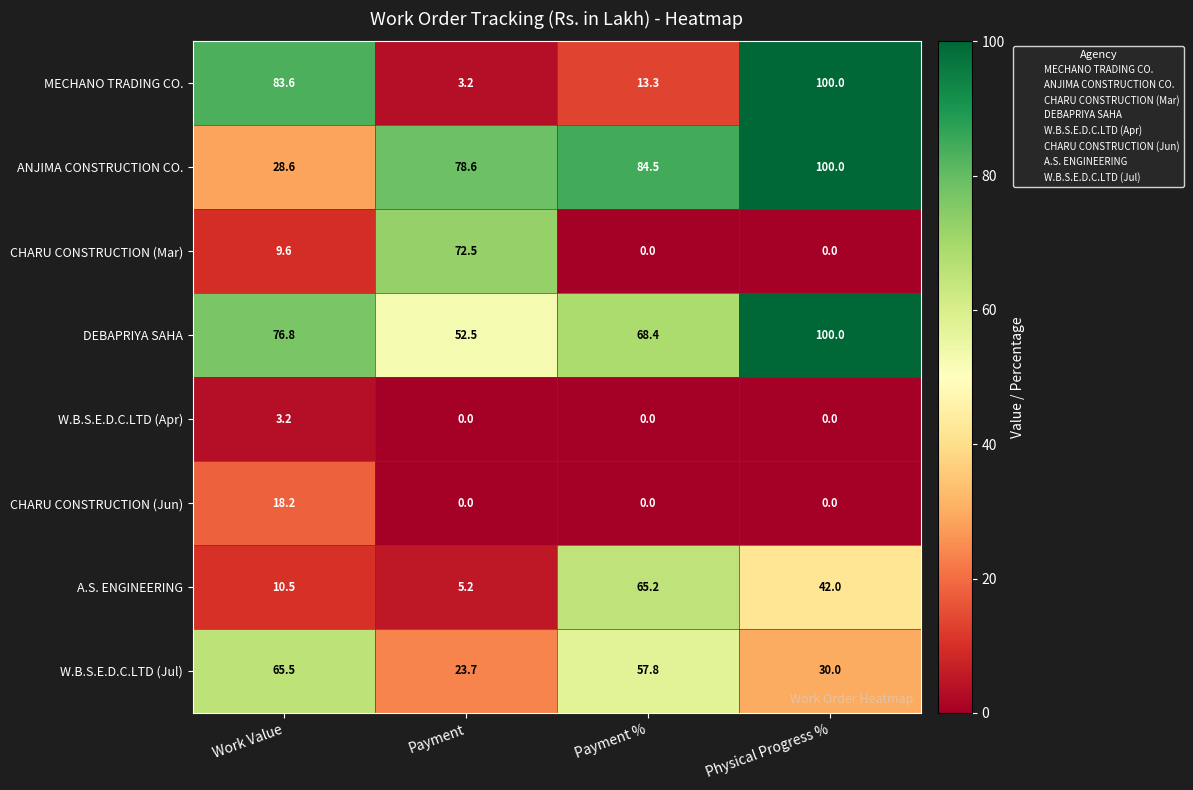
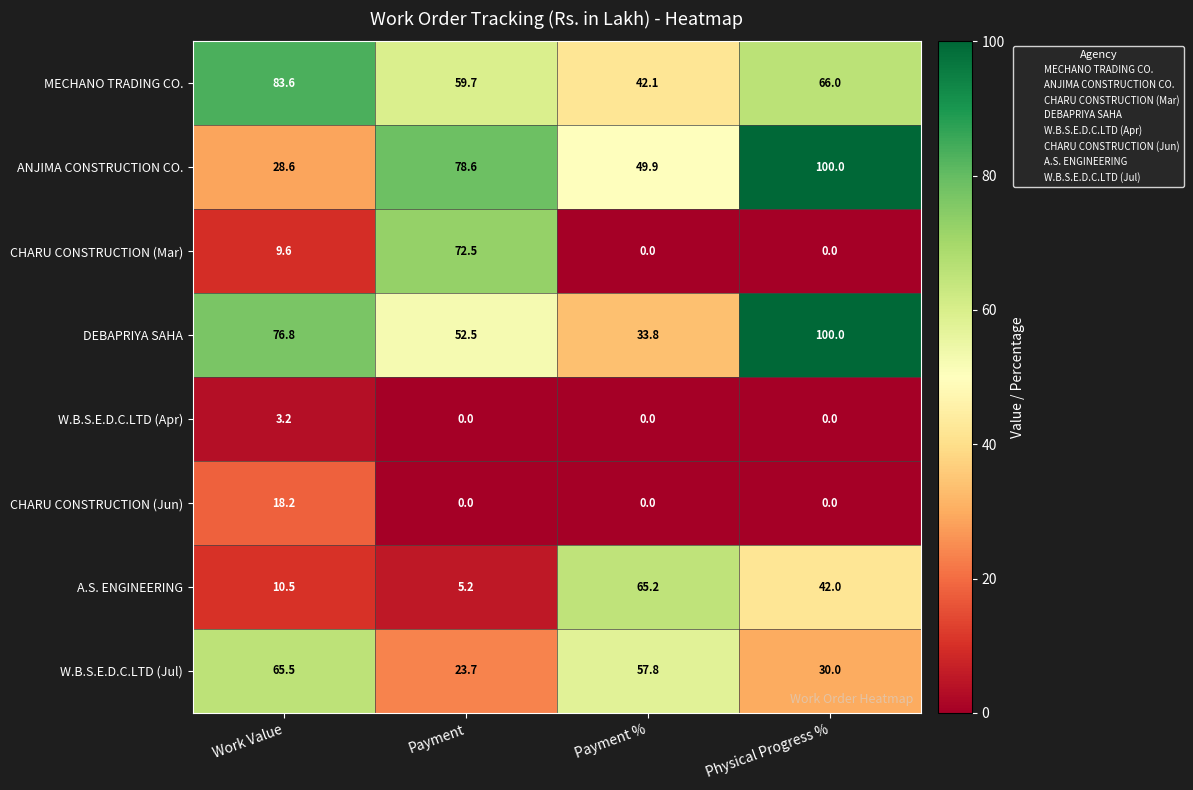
MECHANO TRADING CO., Payment: 3.2 -> 59.7
MECHANO TRADING CO., Payment %: 13.3 -> 42.1
MECHANO TRADING CO., Physical Progress %: 100.0 -> 66.0
ANJIMA CONSTRUCTION CO., Payment %: 84.5 -> 49.9
DEBAPRIYA SAHA, Payment %: 68.4 -> 33.8
